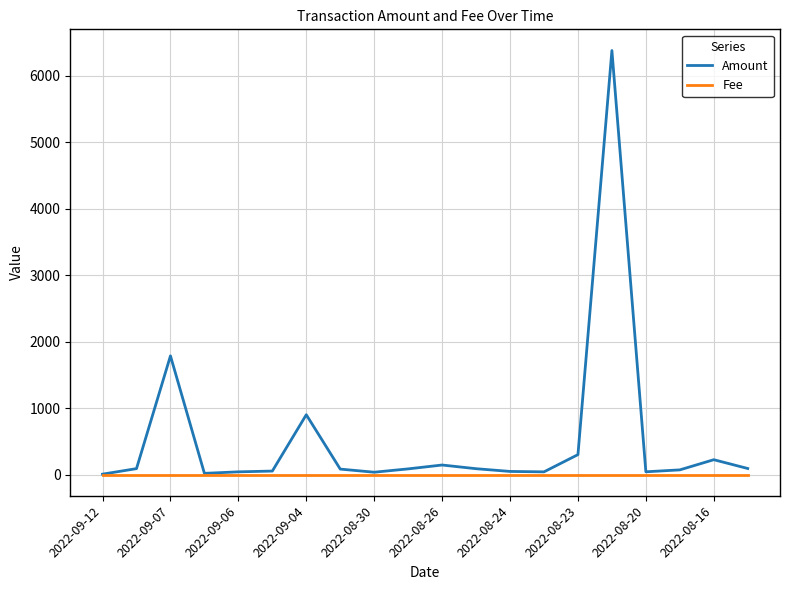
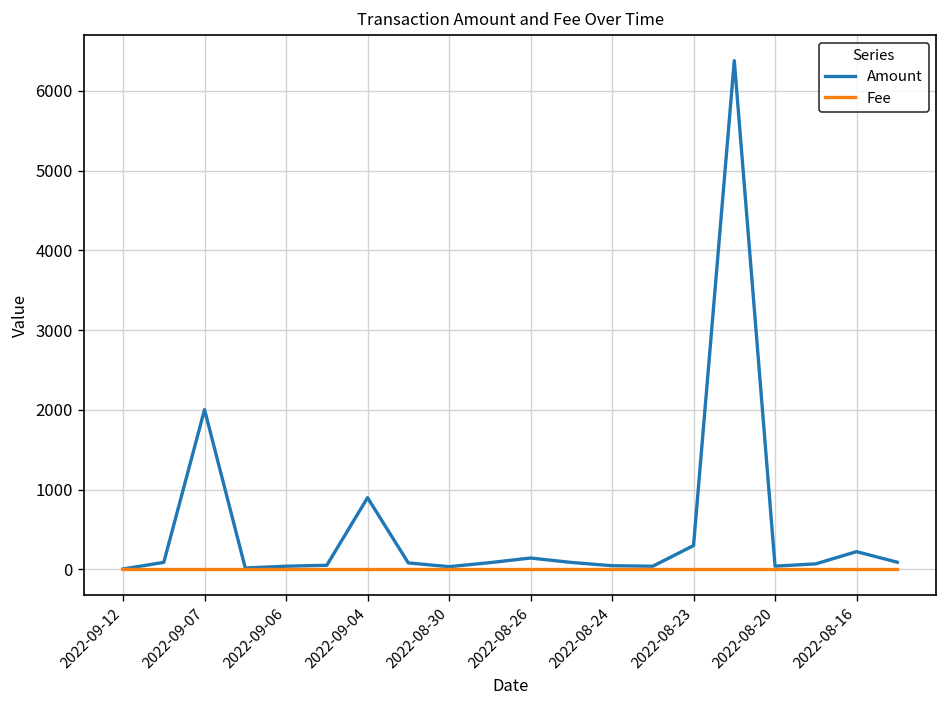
Amount, 2022-09-07: 1800 -> 2000
